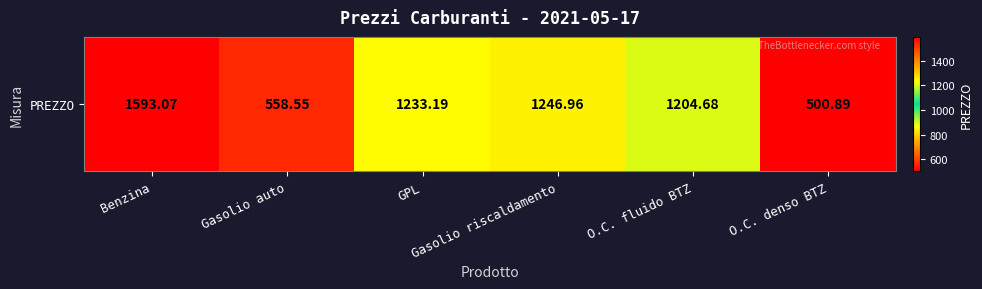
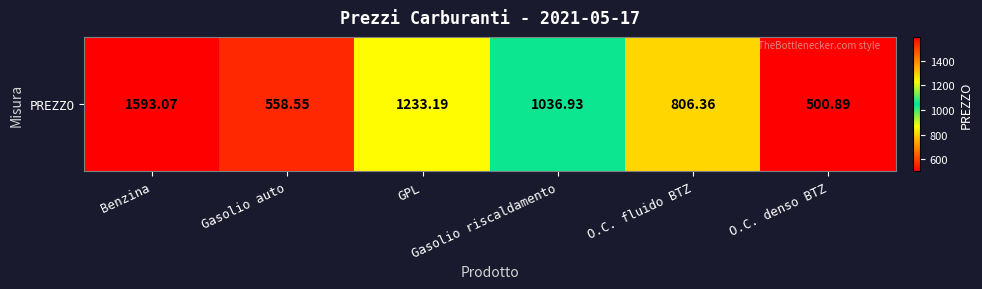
PREZZO, Gasolio riscaldamento: 1246.96 -> 1036.93
PREZZO, O.C. fluido BTZ: 1204.68 -> 806.36
